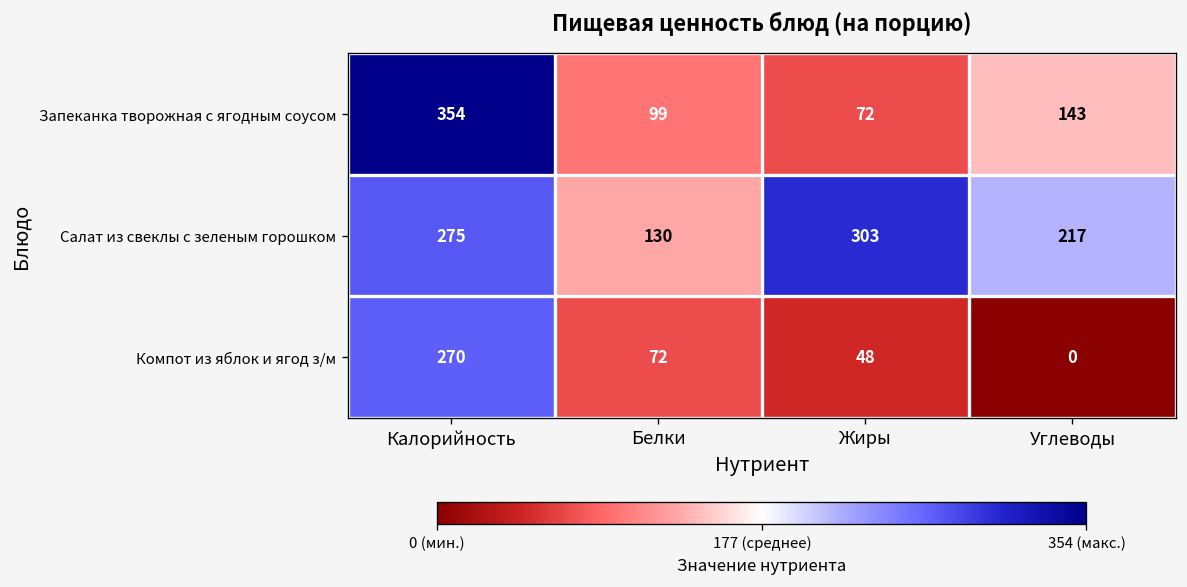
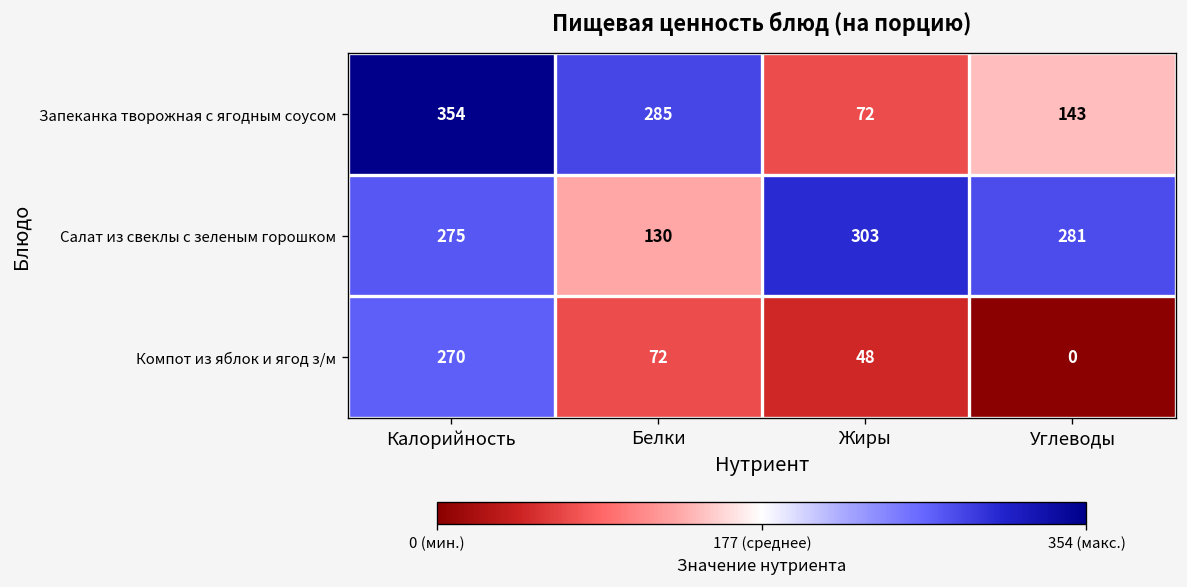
Запеканка творожная с ягодным соусом, Белки: 99 -> 285
Салат из свеклы с зеленым горошком, Углеводы: 217 -> 281
